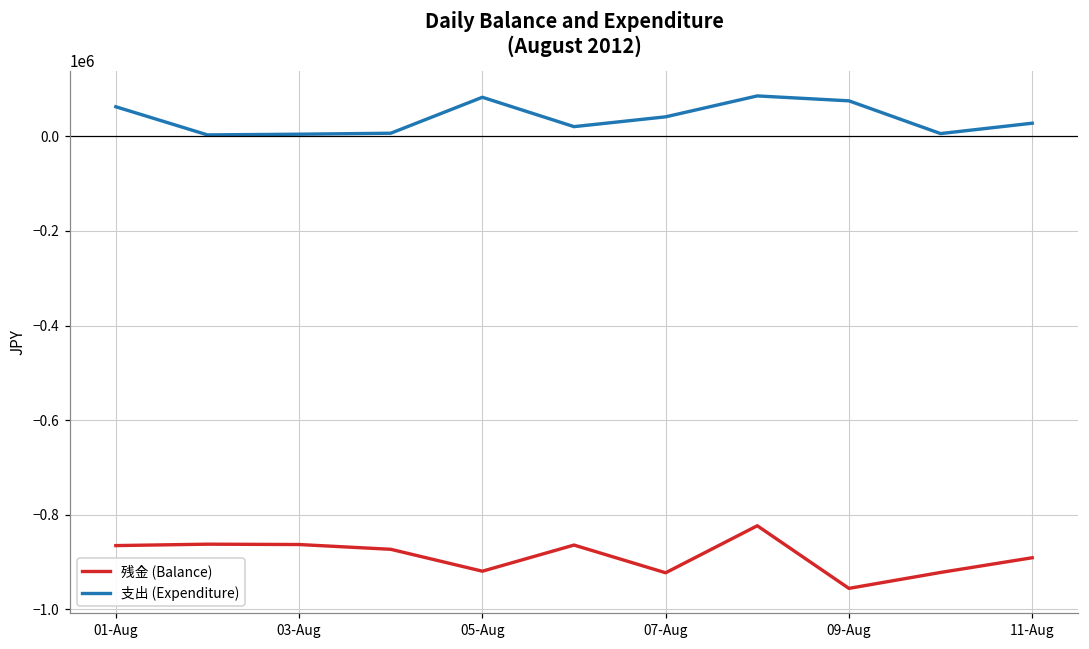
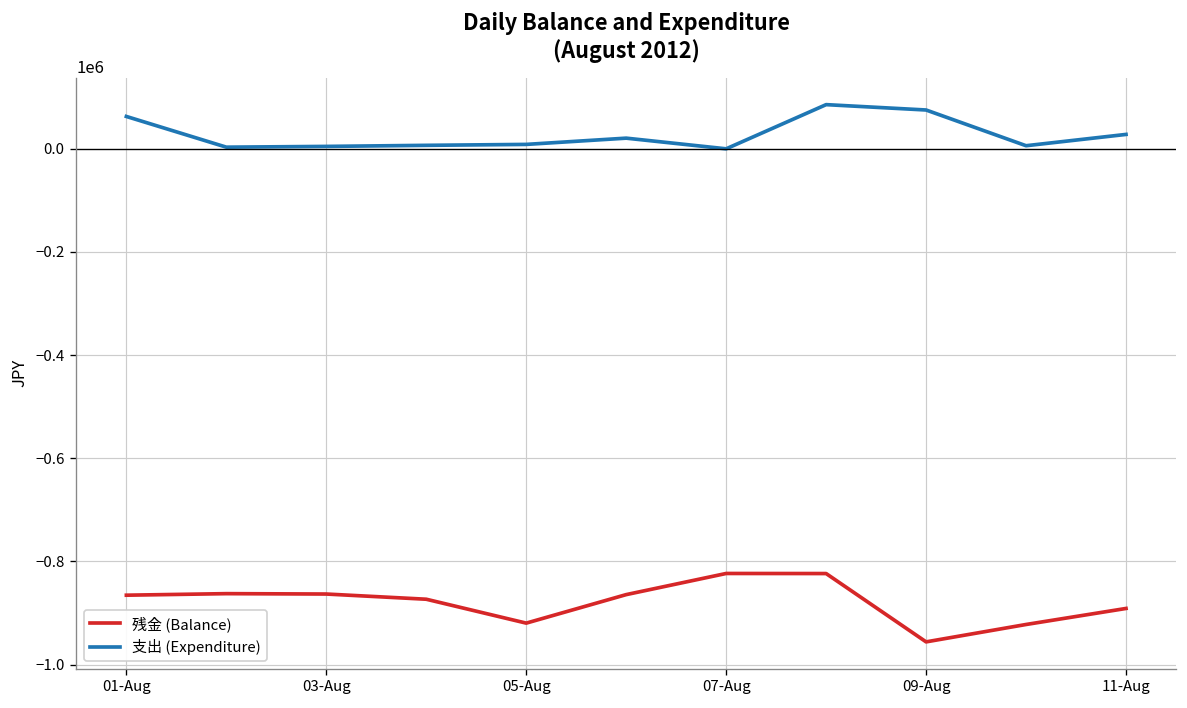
支出 (Expenditure), 05-Aug: 80000 -> 10000
残金 (Balance), 07-Aug: -920000 -> -820000
支出 (Expenditure), 07-Aug: 40000 -> 0
